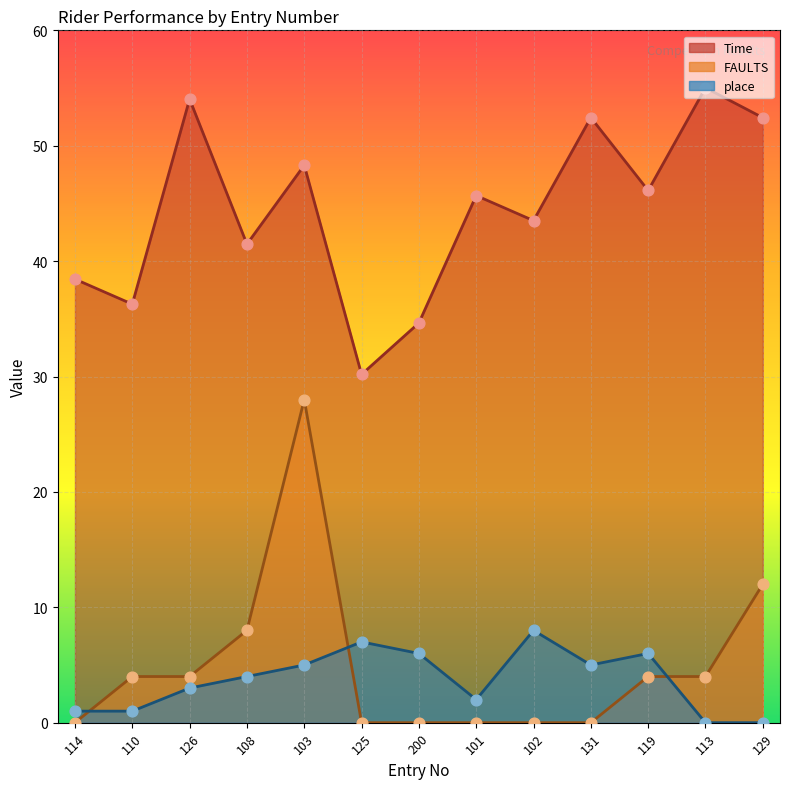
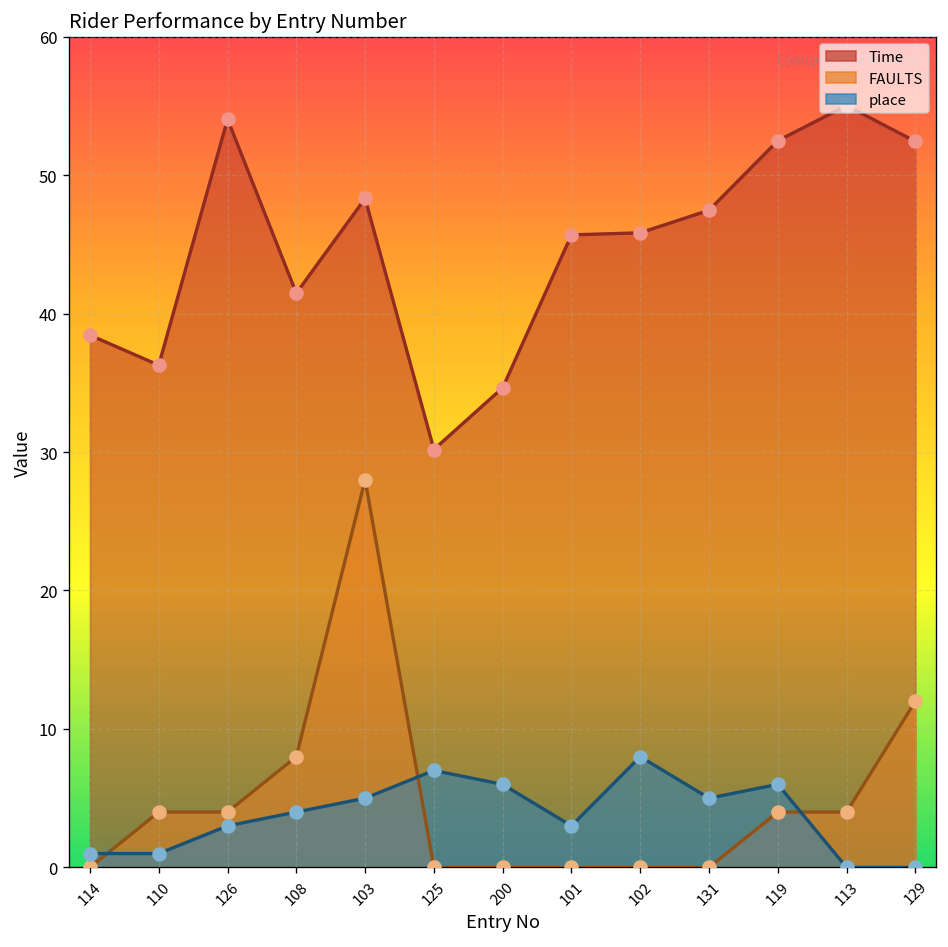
place, 101: 2 -> 3
Time, 102: 43.5 -> 45.8
Time, 131: 52.4 -> 47.5
Time, 119: 46.1 -> 52.5
